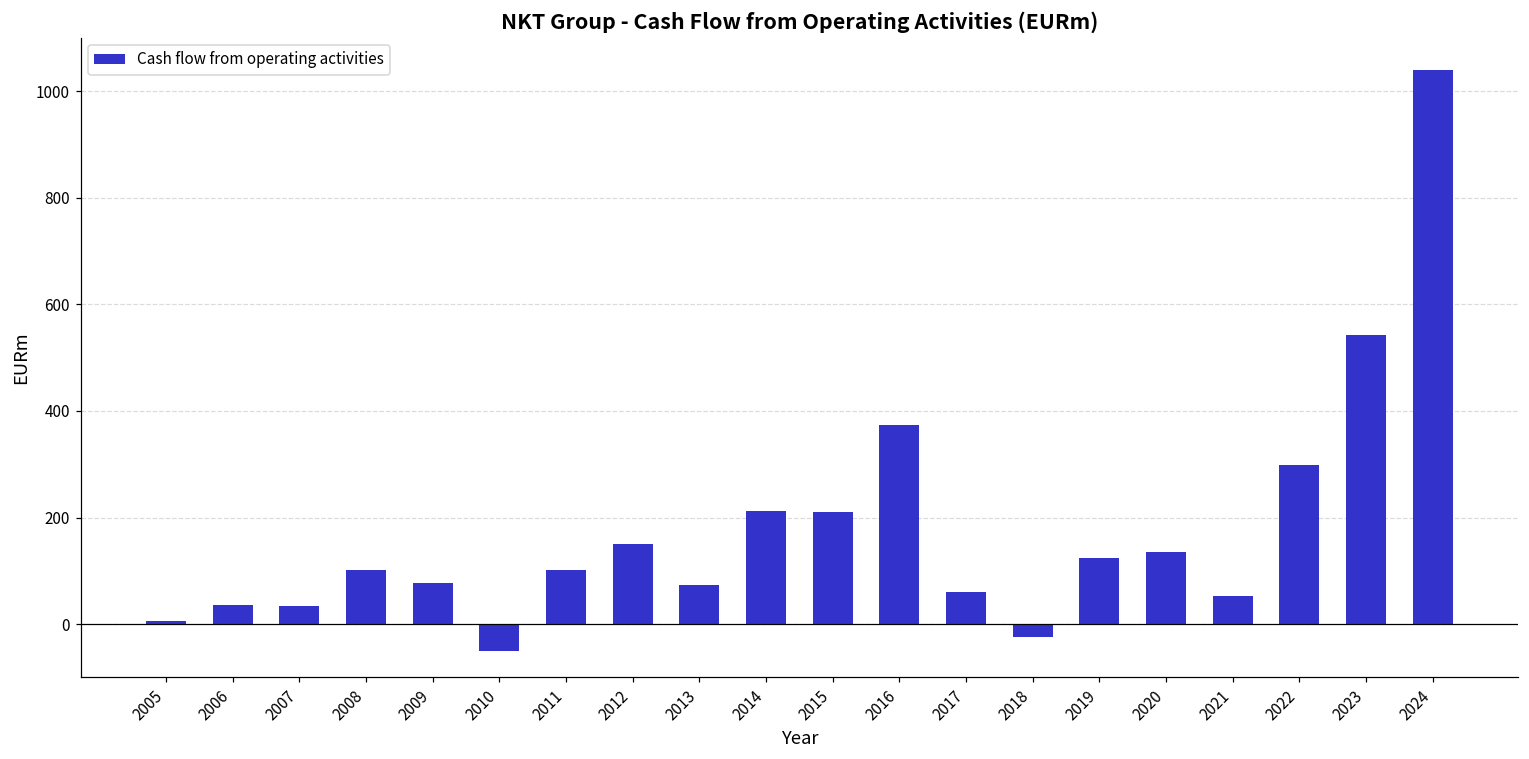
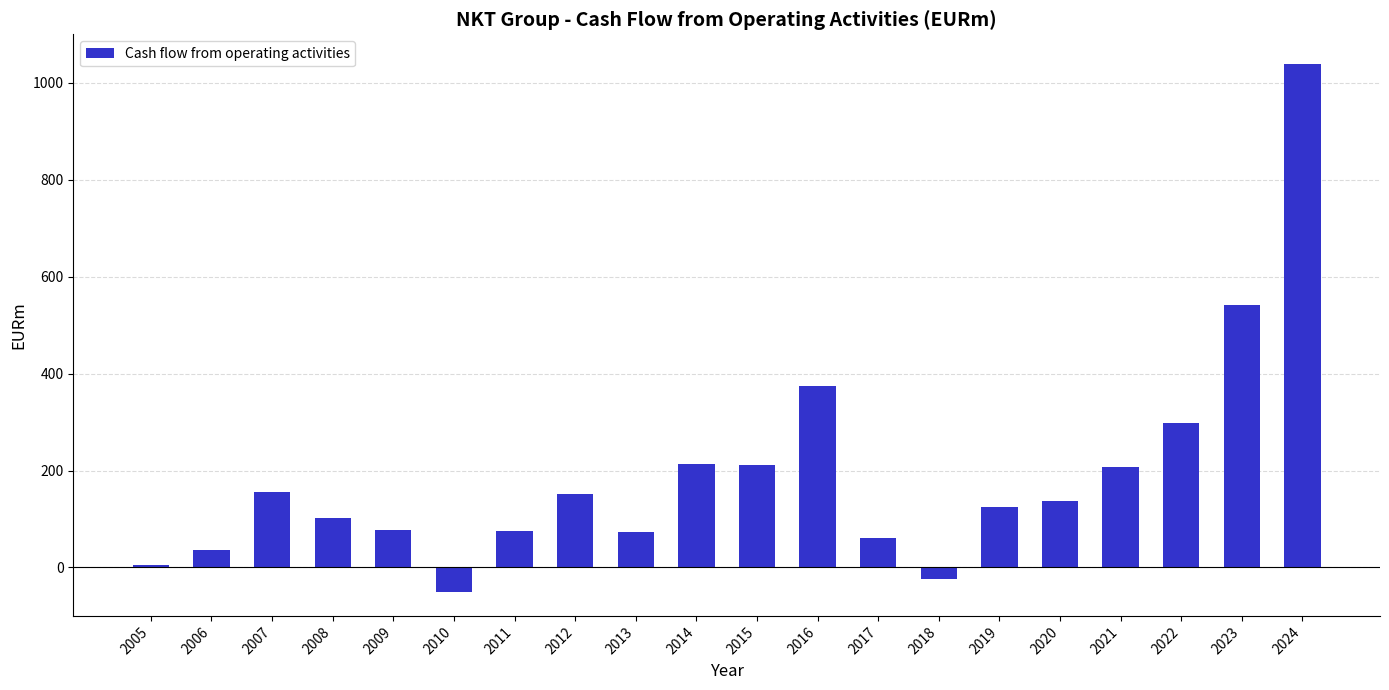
2007: 30 -> 160
2011: 100 -> 70
2021: 50 -> 210
